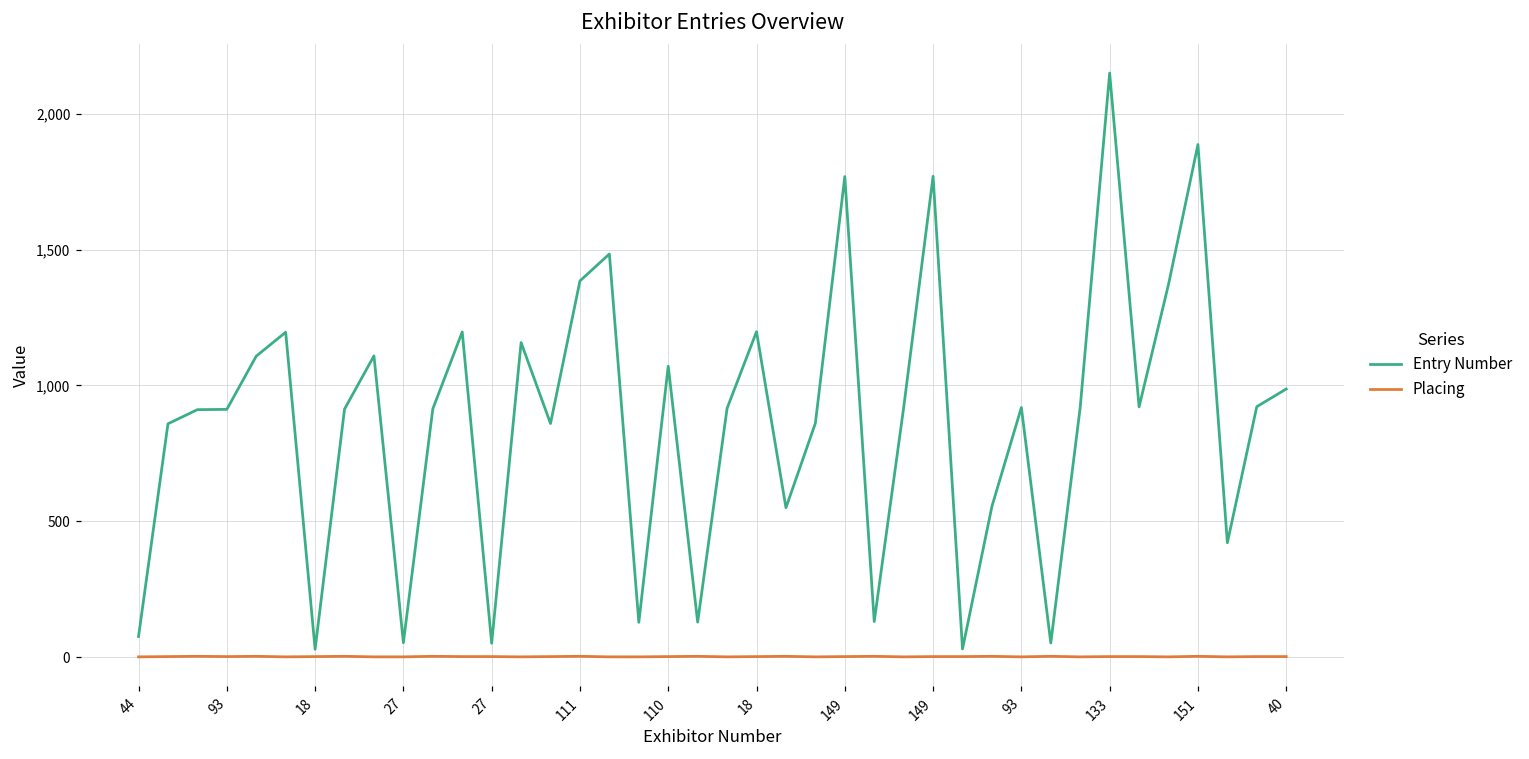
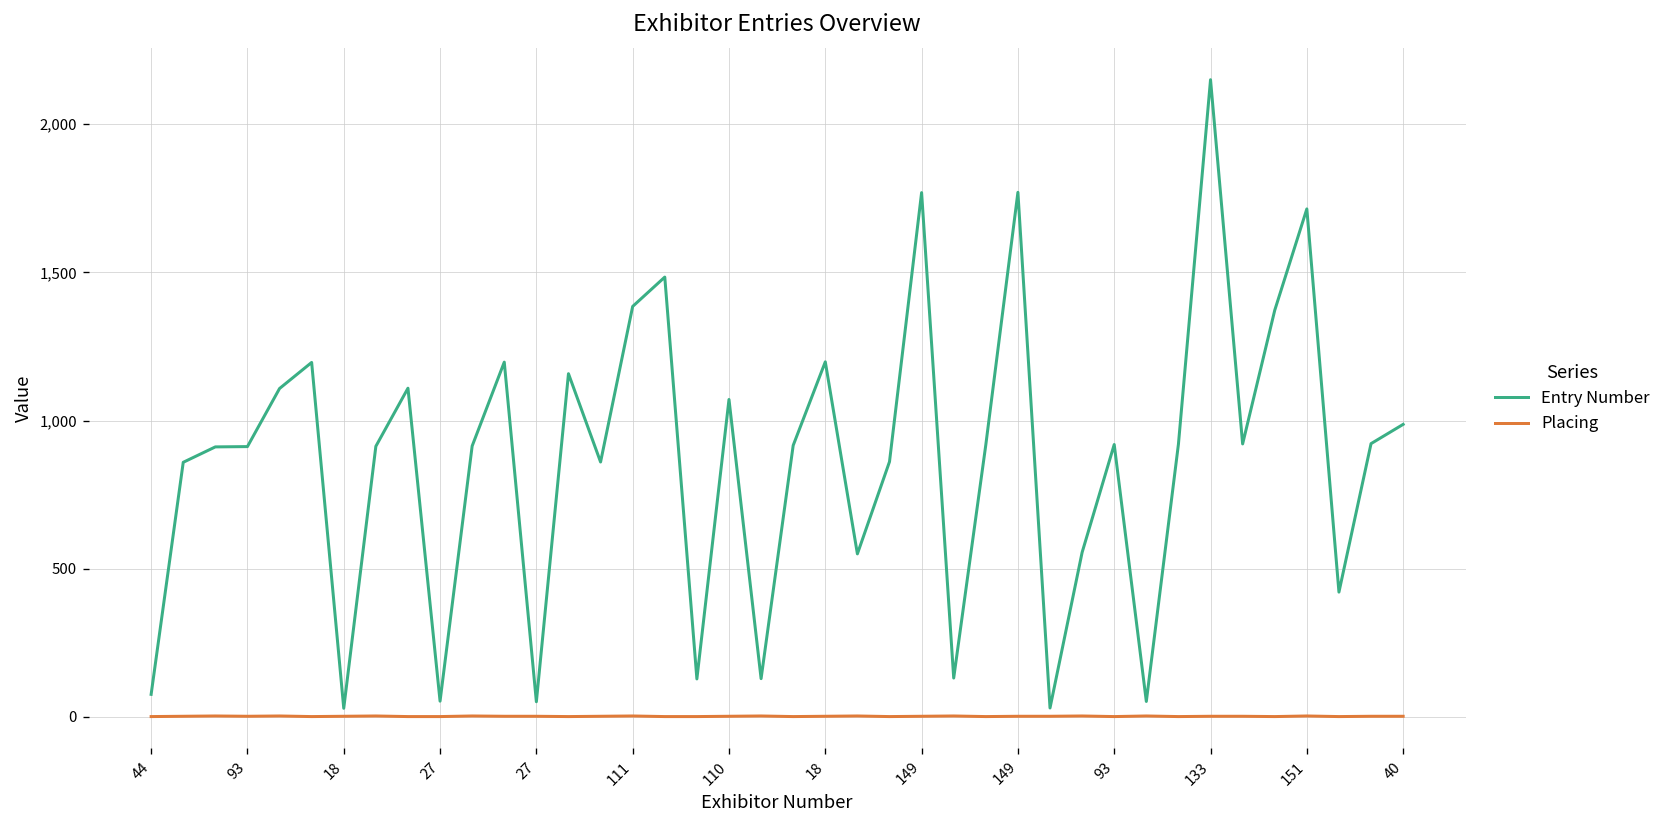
Entry Number, 151: 1,890 -> 1,710
